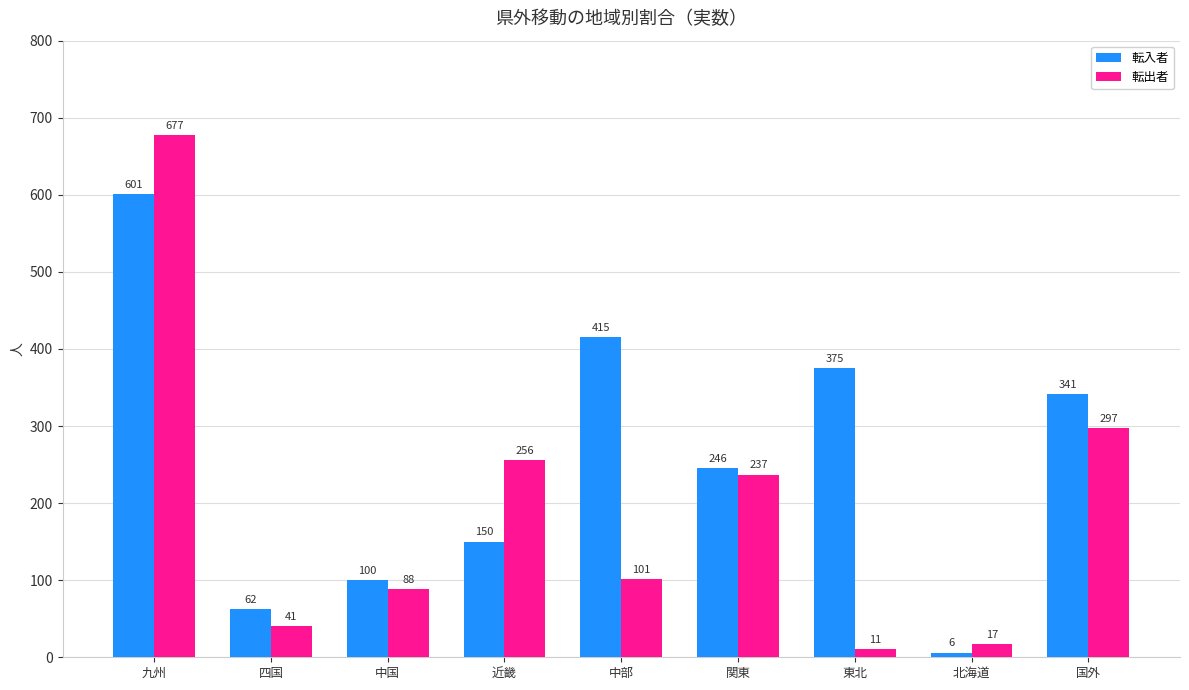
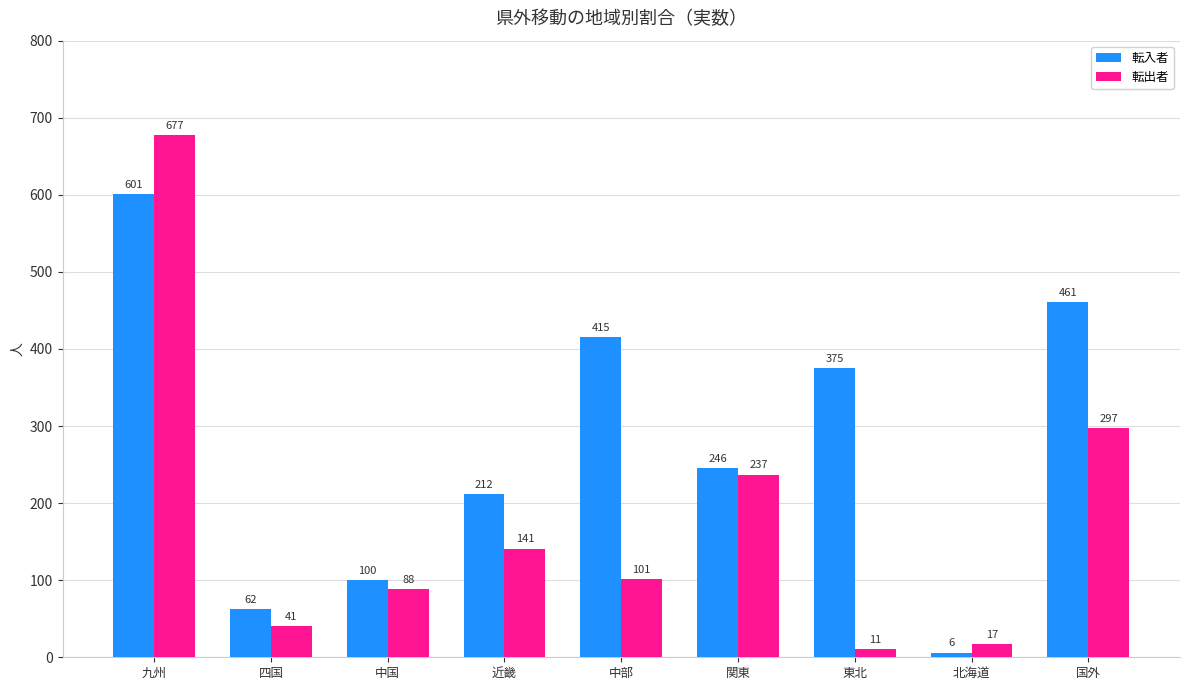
転入者, 近畿: 150 -> 212
転出者, 近畿: 256 -> 141
転入者, 国外: 341 -> 461
